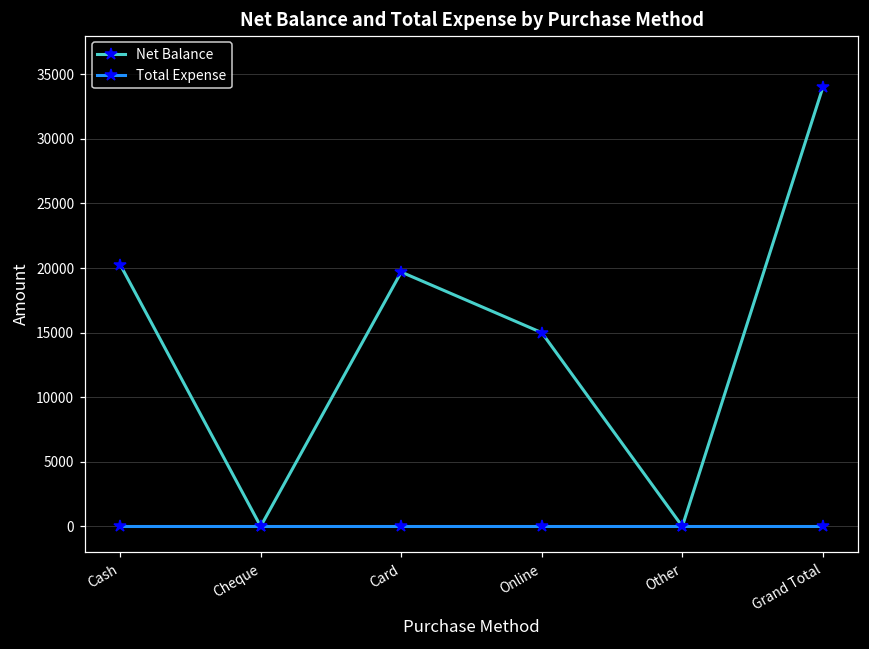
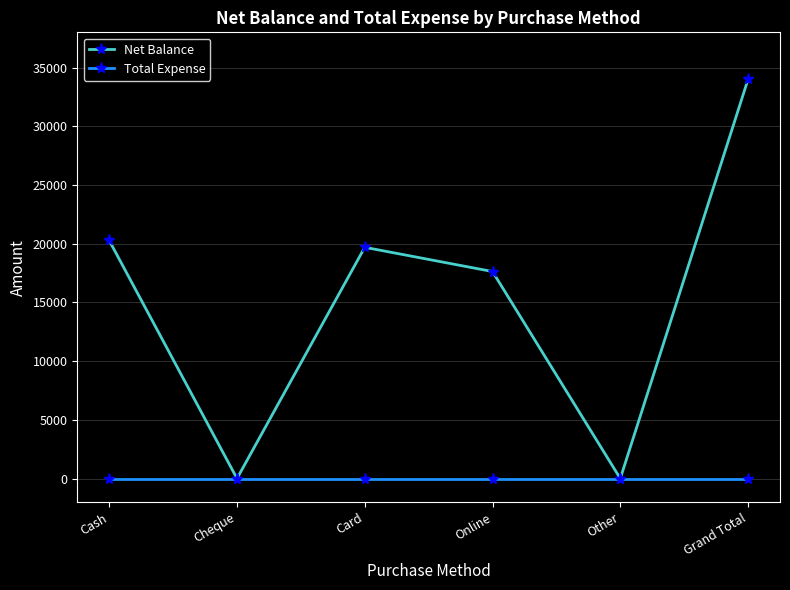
Net Balance, Online: 15000 -> 17600
